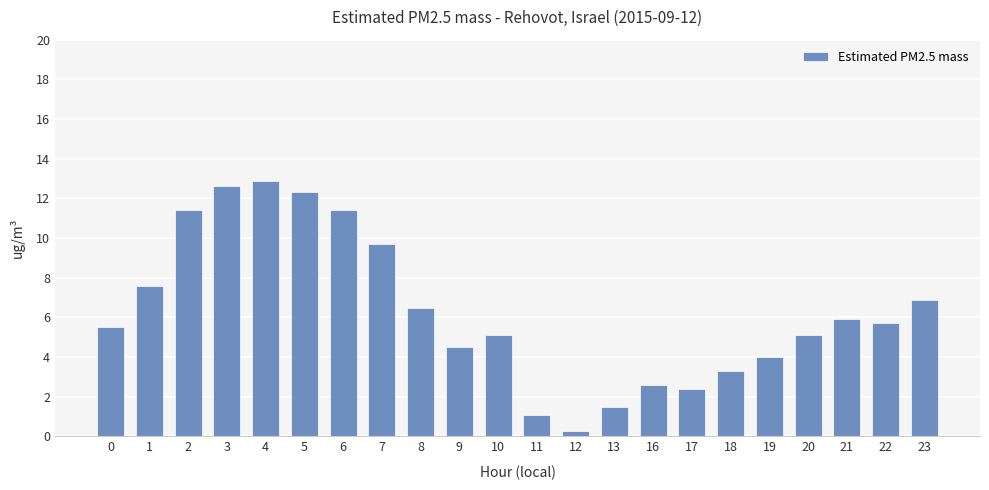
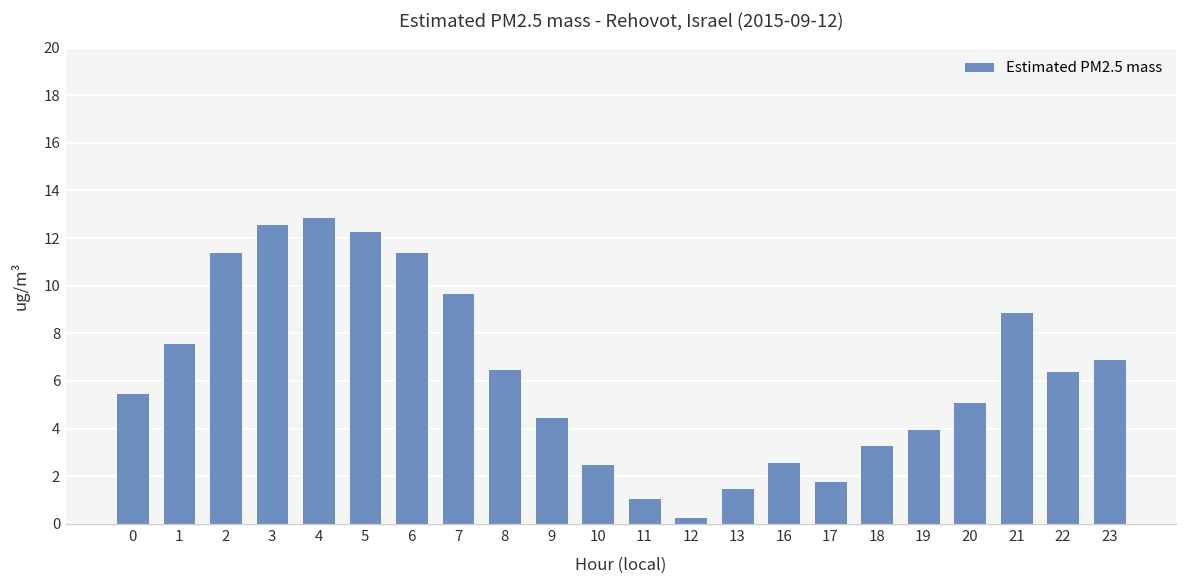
10: 5.1 -> 2.5
17: 2.4 -> 1.8
21: 5.9 -> 8.9
22: 5.7 -> 6.4
